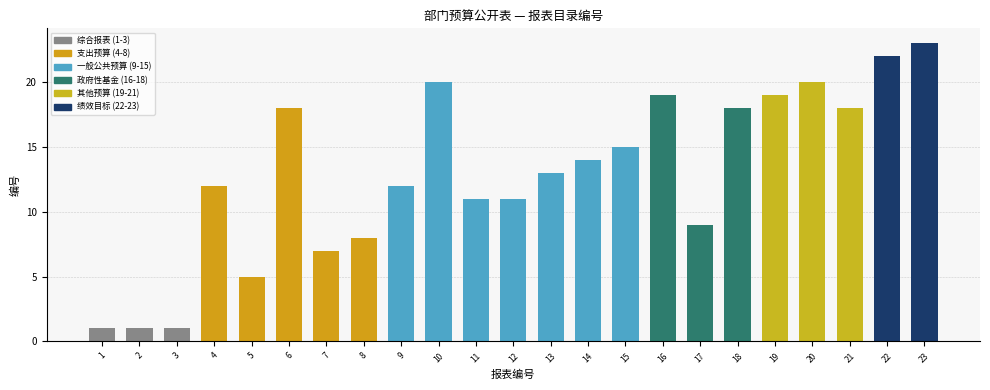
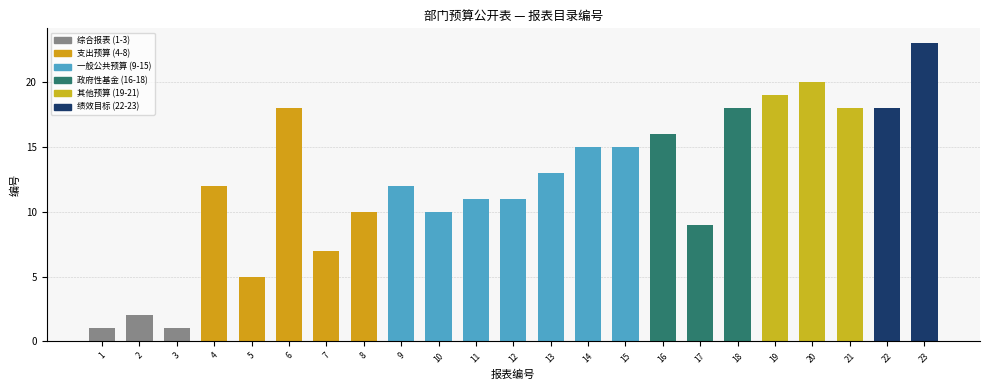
2: 1 -> 2
8: 8 -> 10
10: 20 -> 10
14: 14 -> 15
16: 19 -> 16
22: 22 -> 18
